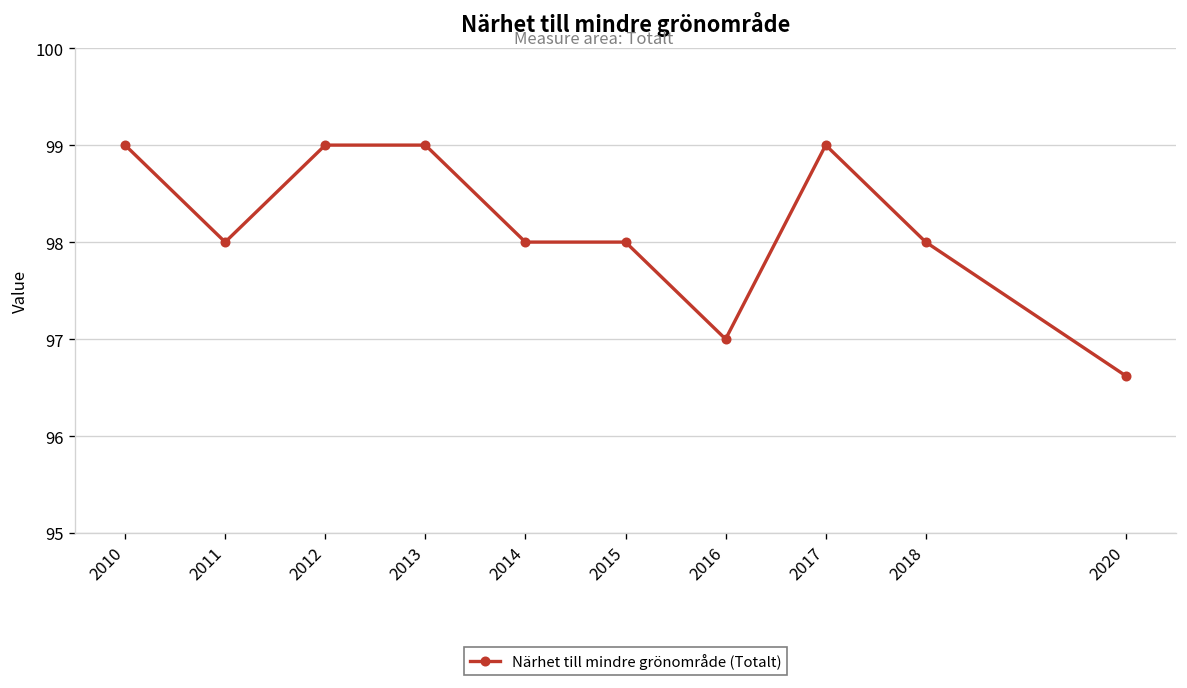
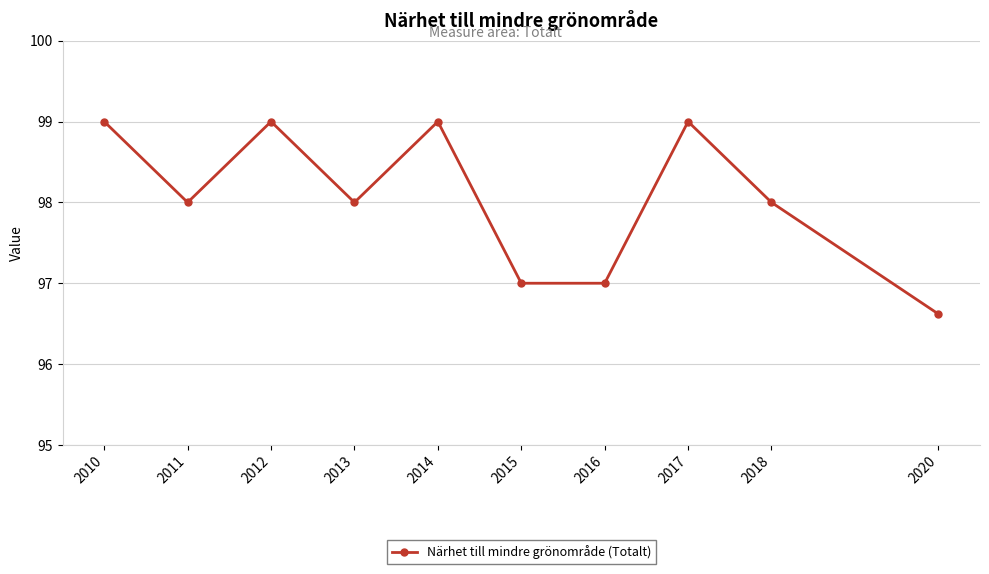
2013: 99 -> 98
2014: 98 -> 99
2015: 98 -> 97
